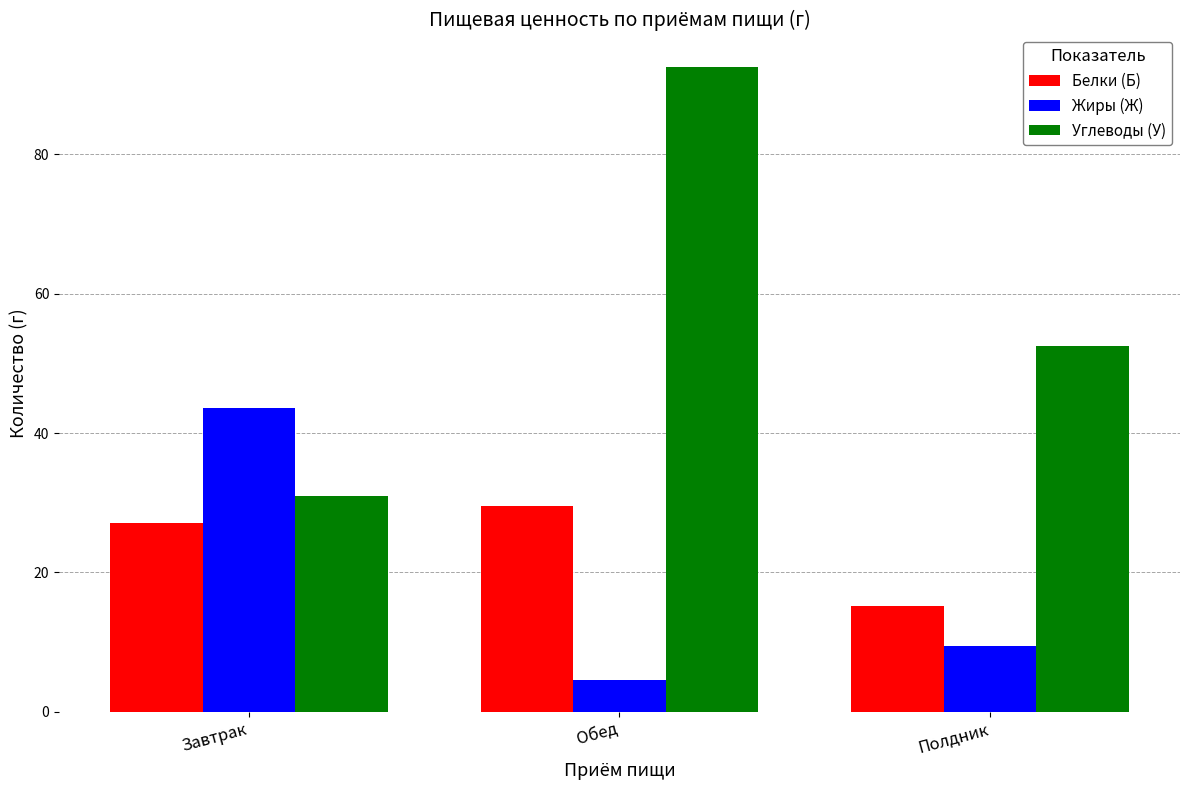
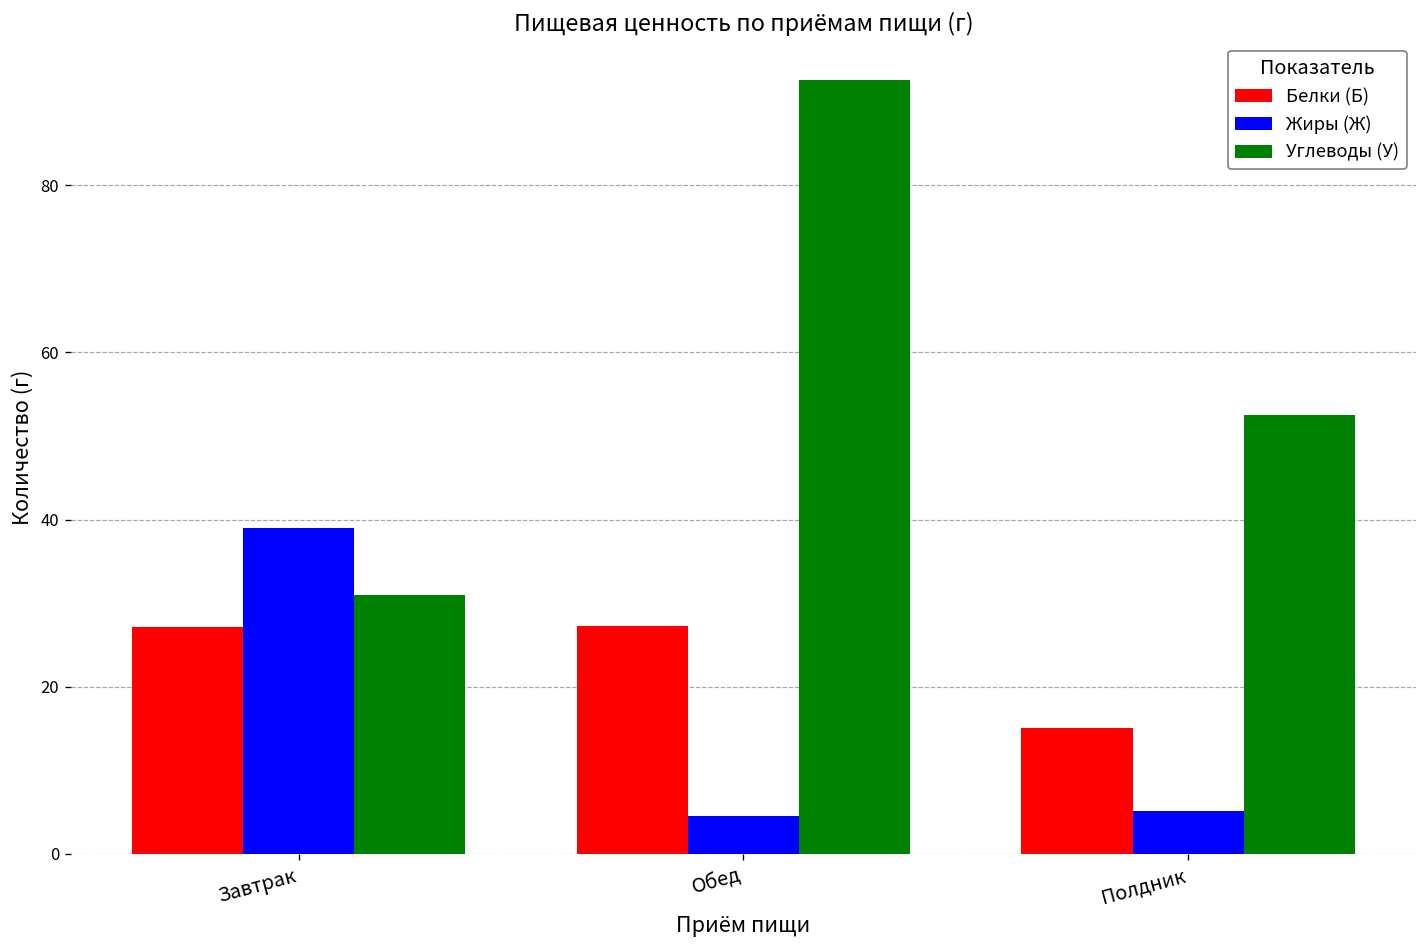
Жиры (Ж), Завтрак: 44 -> 39
Белки (Б), Обед: 30 -> 27
Жиры (Ж), Полдник: 9 -> 5
